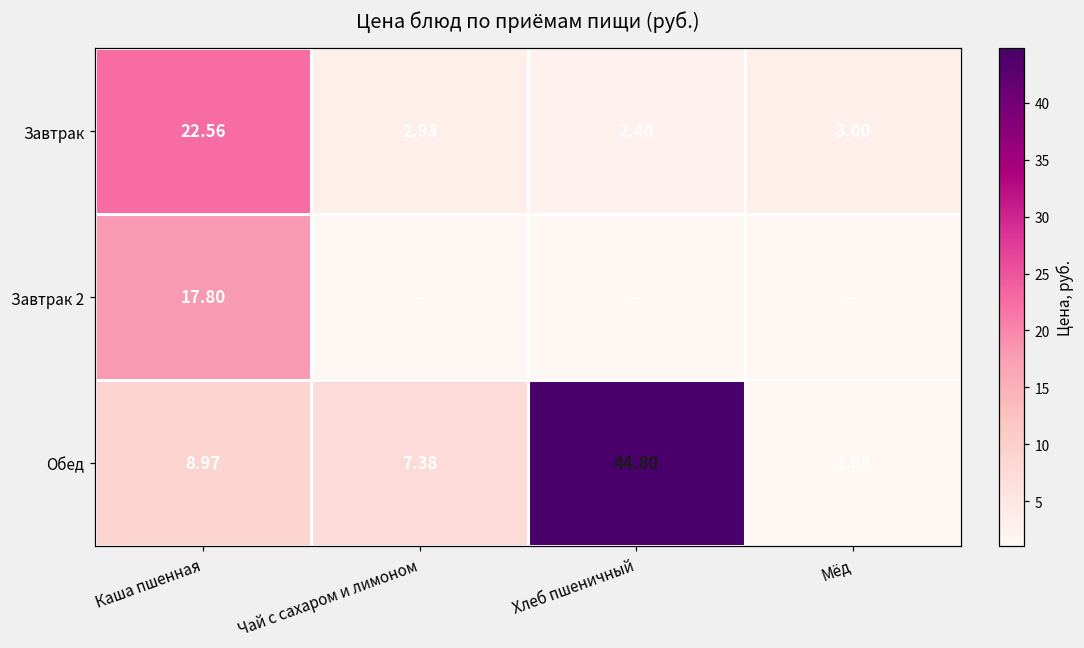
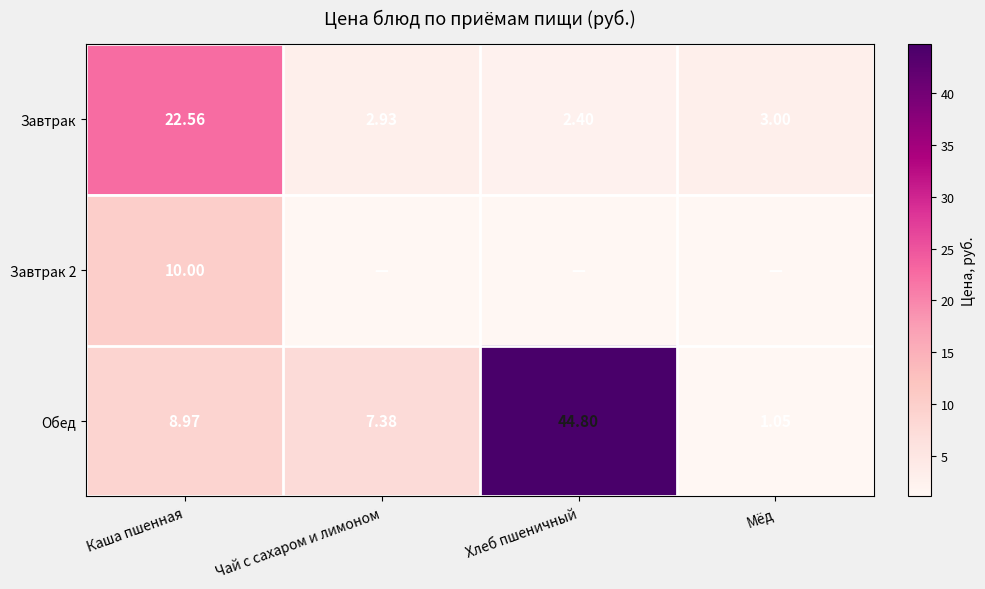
Завтрак 2, Каша пшенная: 17.80 -> 10.00
